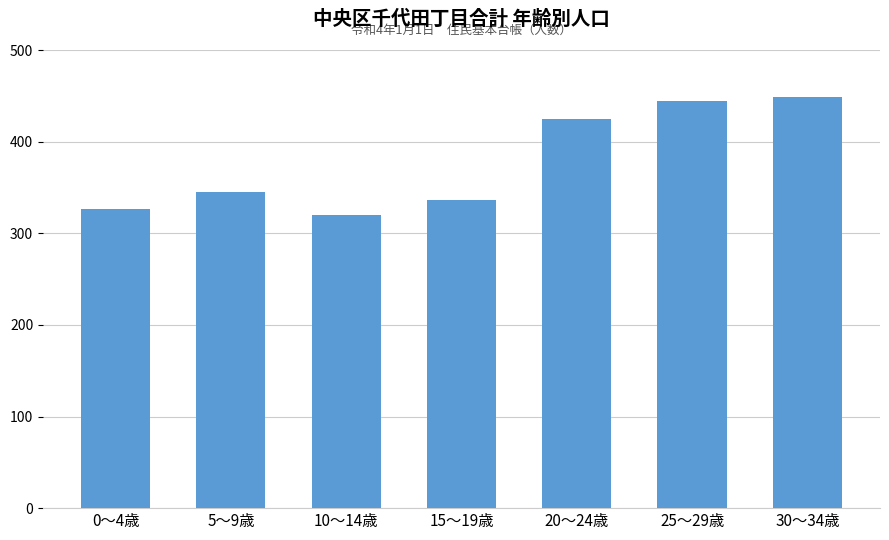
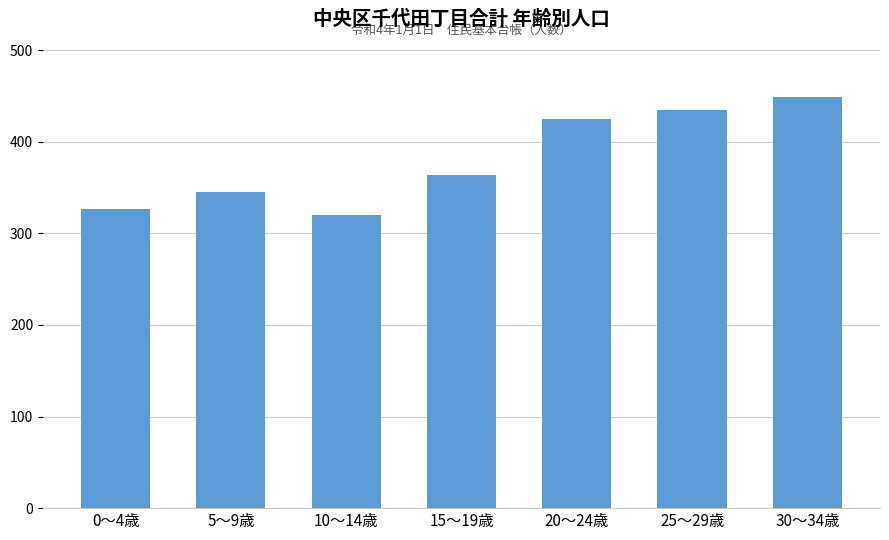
15～19歳: 340 -> 360
25～29歳: 444 -> 435
